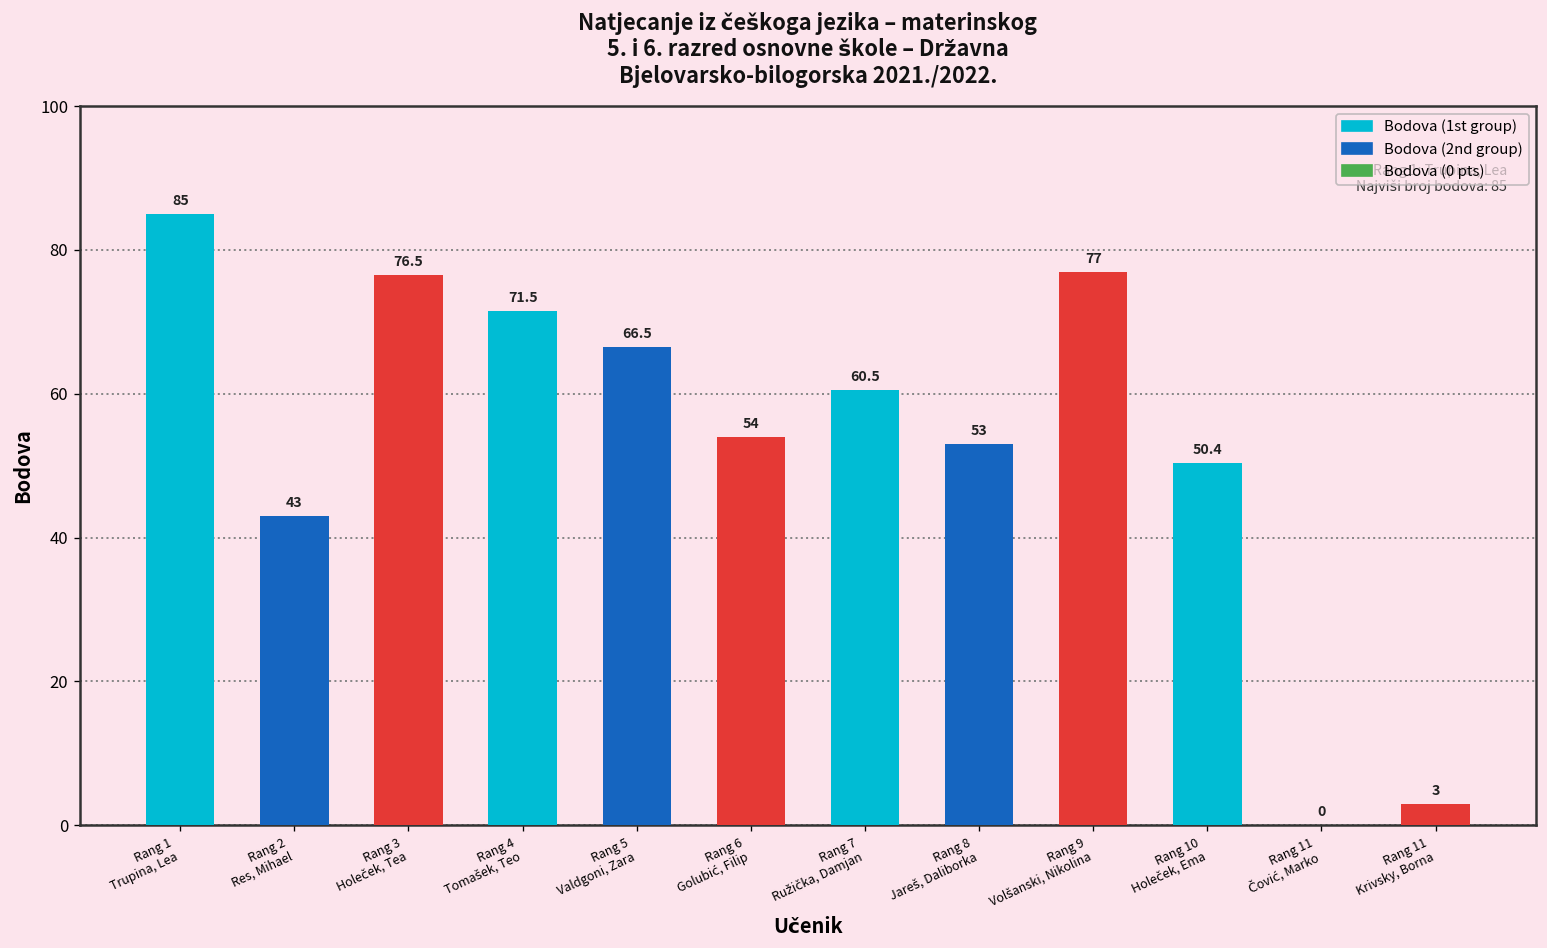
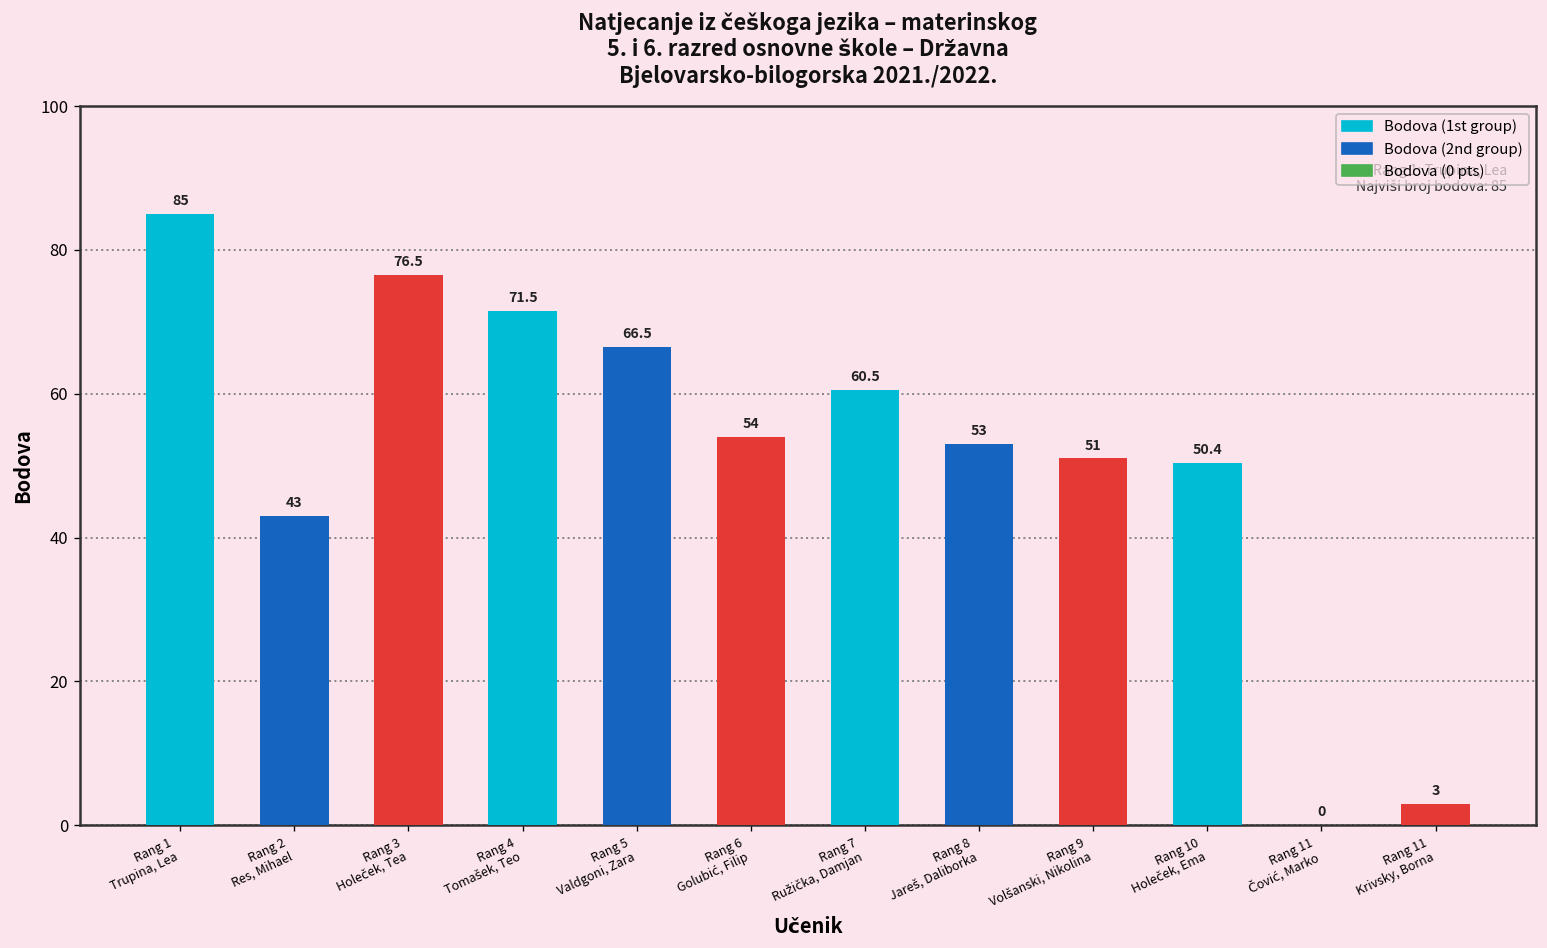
Rang 9 Volšanski, Nikolina: 77 -> 51
